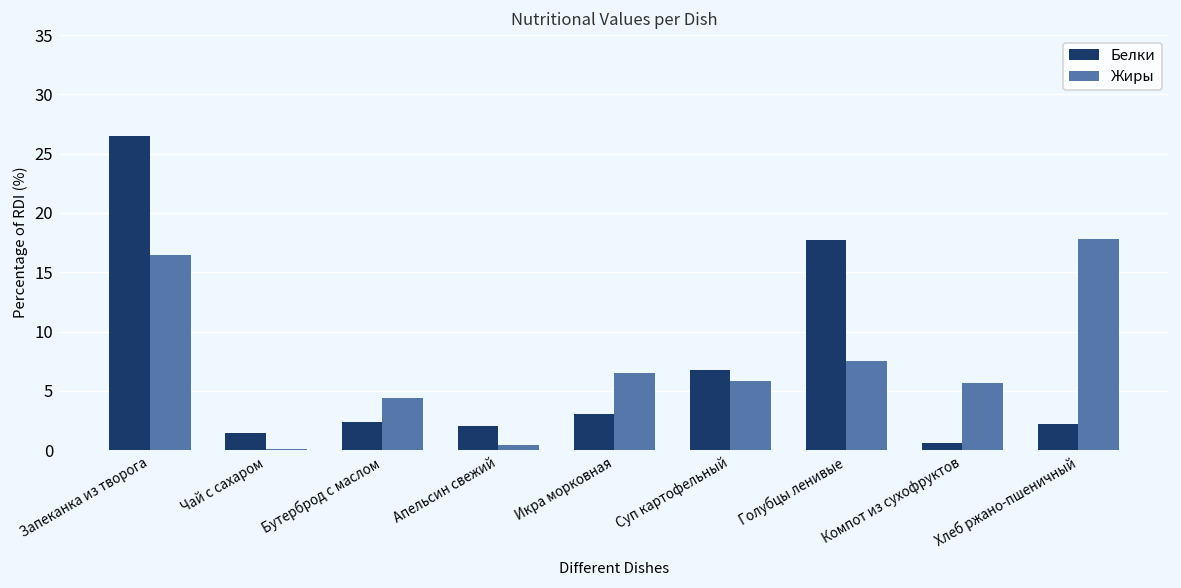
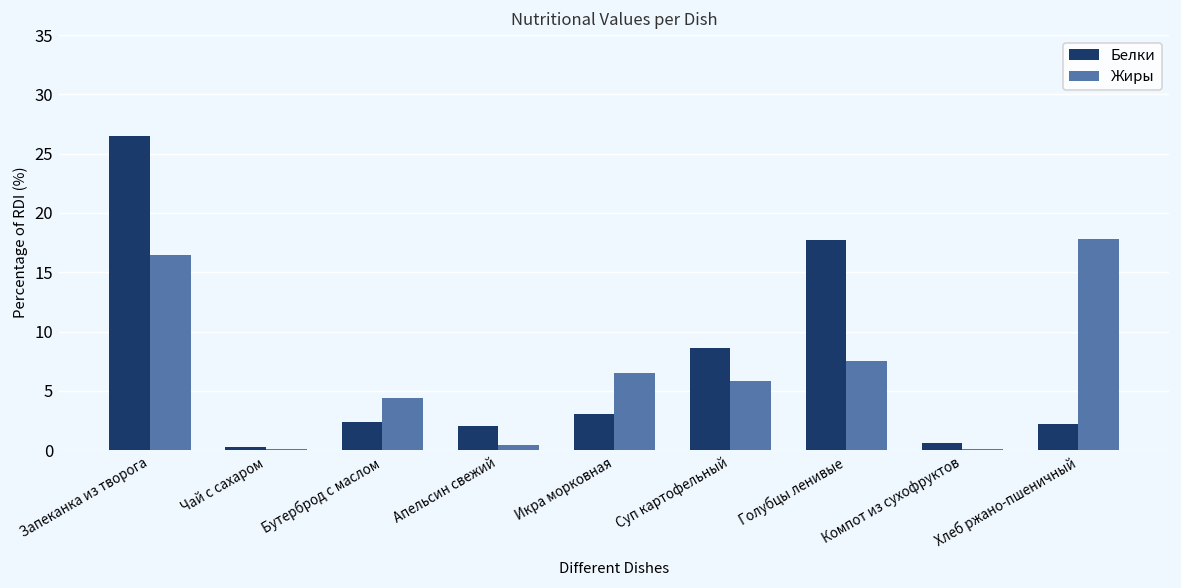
Белки, Чай с сахаром: 1 -> 0
Белки, Суп картофельный: 7 -> 9
Жиры, Компот из сухофруктов: 6 -> 0
